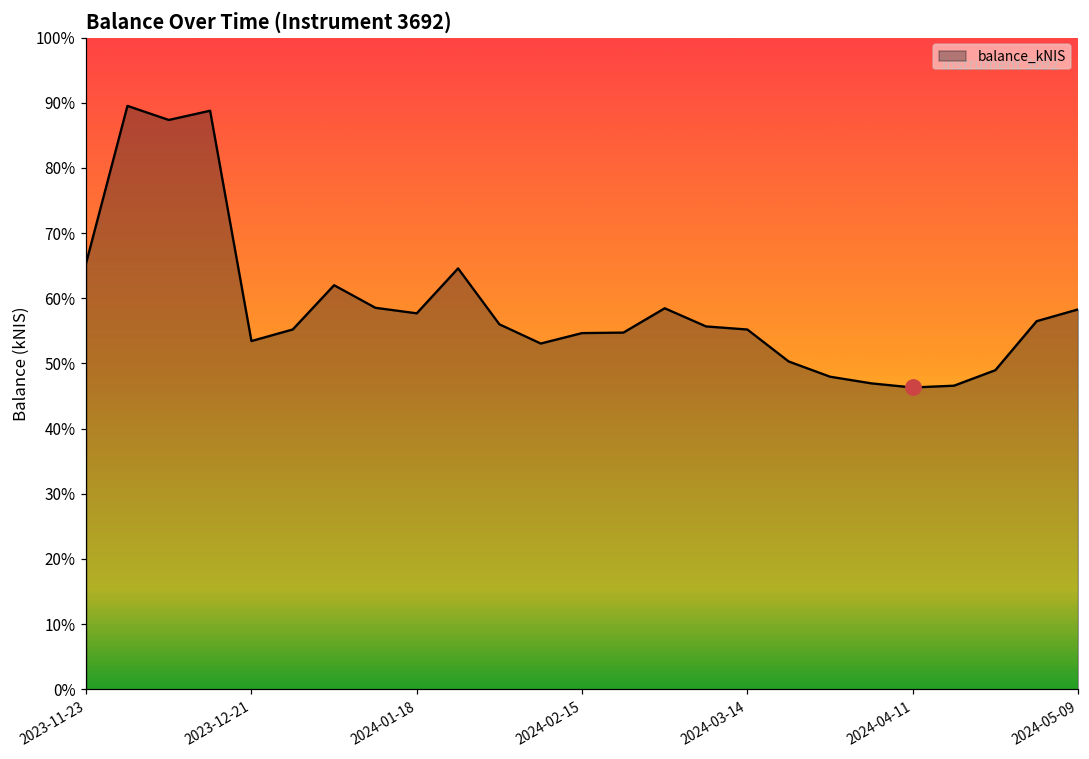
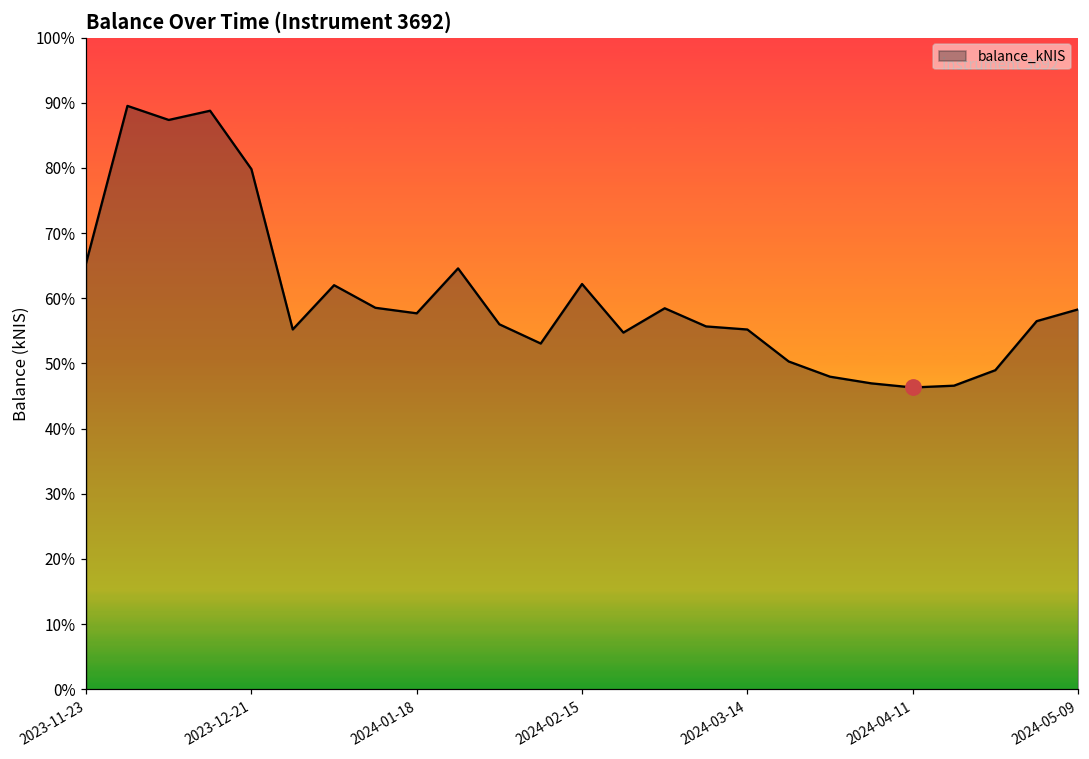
balance_kNIS, 2023-12-21: 53% -> 80%
balance_kNIS, 2024-02-15: 55% -> 62%
